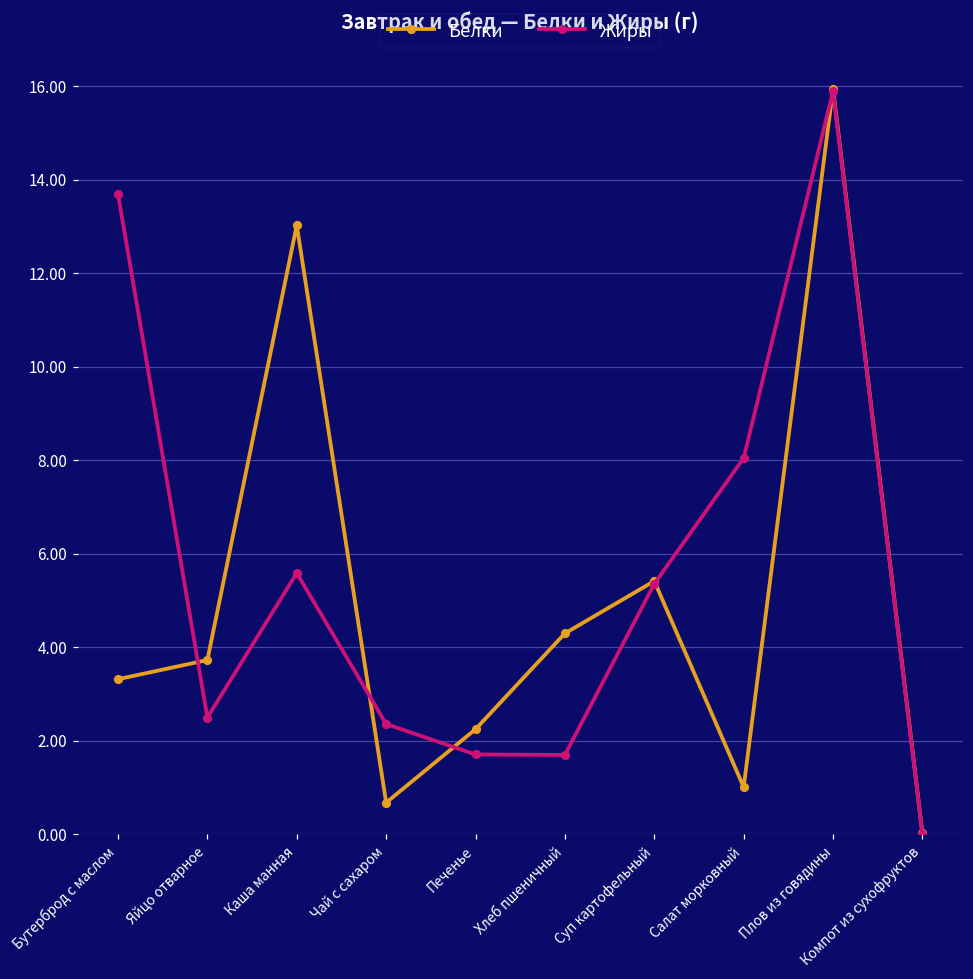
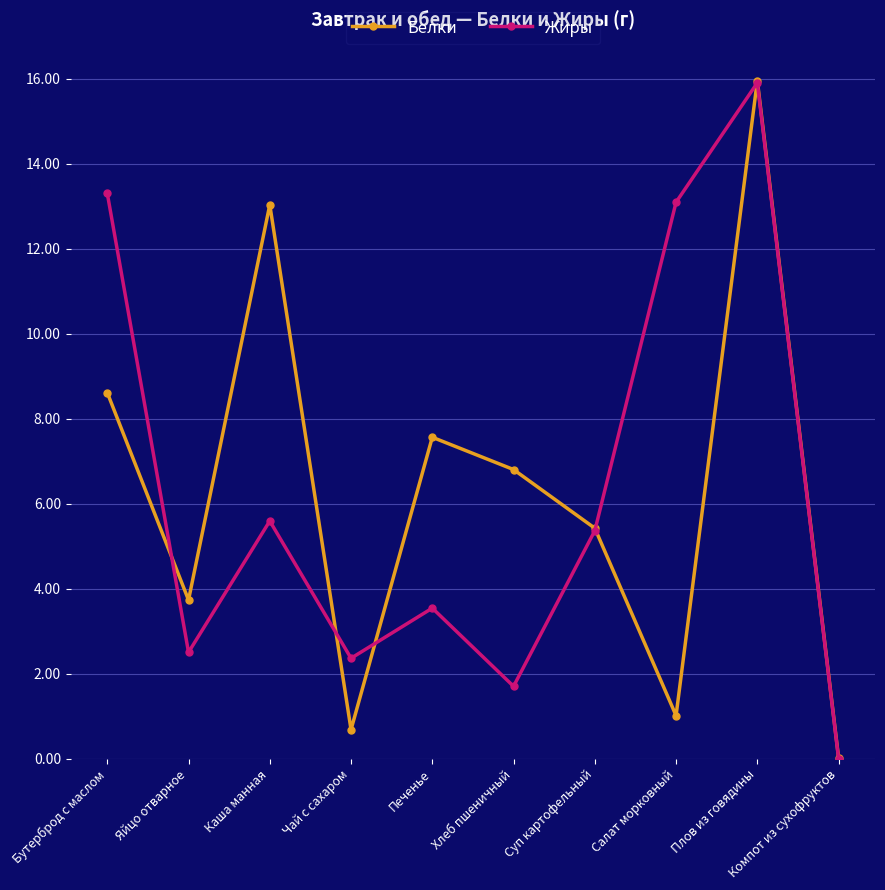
Белки, Бутерброд с маслом: 3.3 -> 8.6
Жиры, Бутерброд с маслом: 13.7 -> 13.3
Белки, Печенье: 2.3 -> 7.6
Жиры, Печенье: 1.7 -> 3.5
Белки, Хлеб пшеничный: 4.3 -> 6.8
Жиры, Салат морковный: 8.1 -> 13.1
